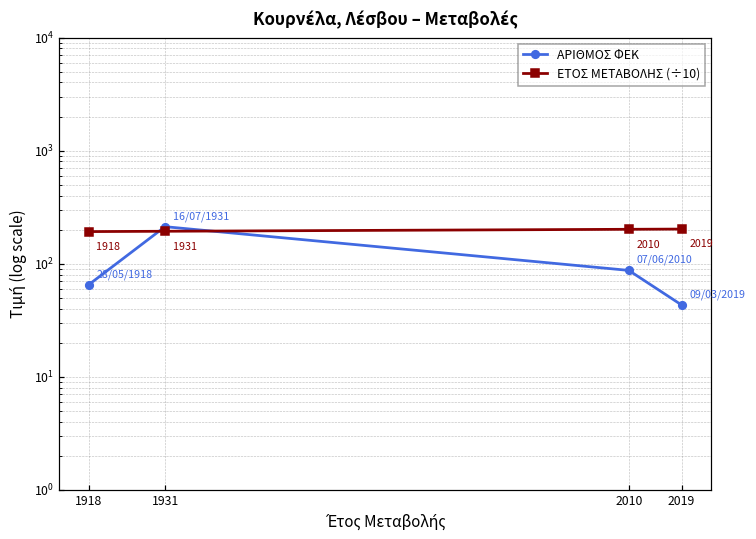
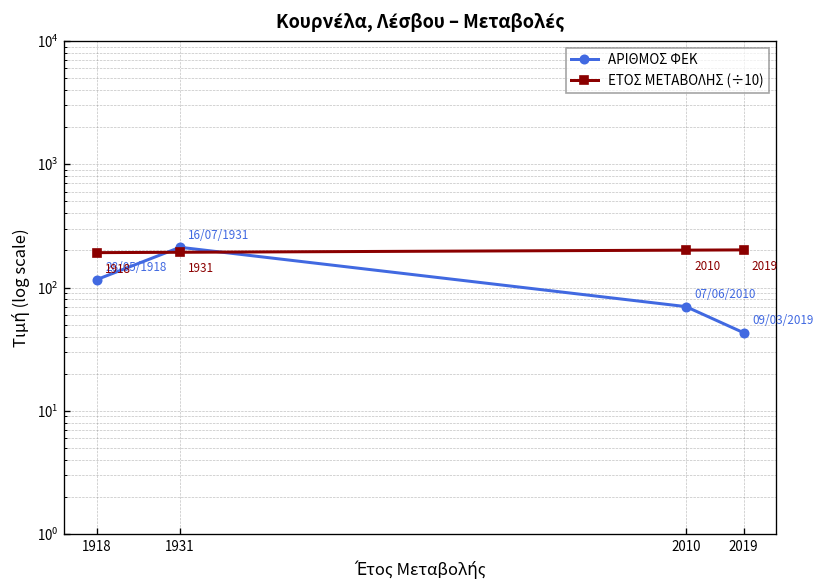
ΑΡΙΘΜΟΣ ΦΕΚ, 1918: 70 -> 120
ΑΡΙΘΜΟΣ ΦΕΚ, 2010: 90 -> 70
